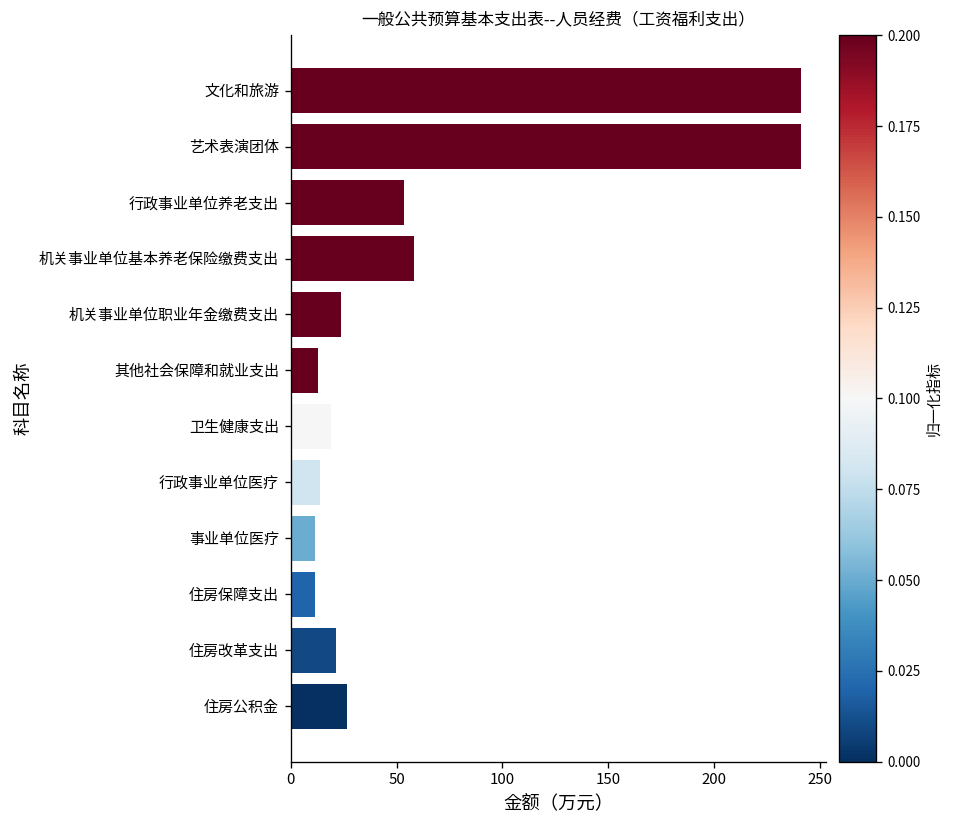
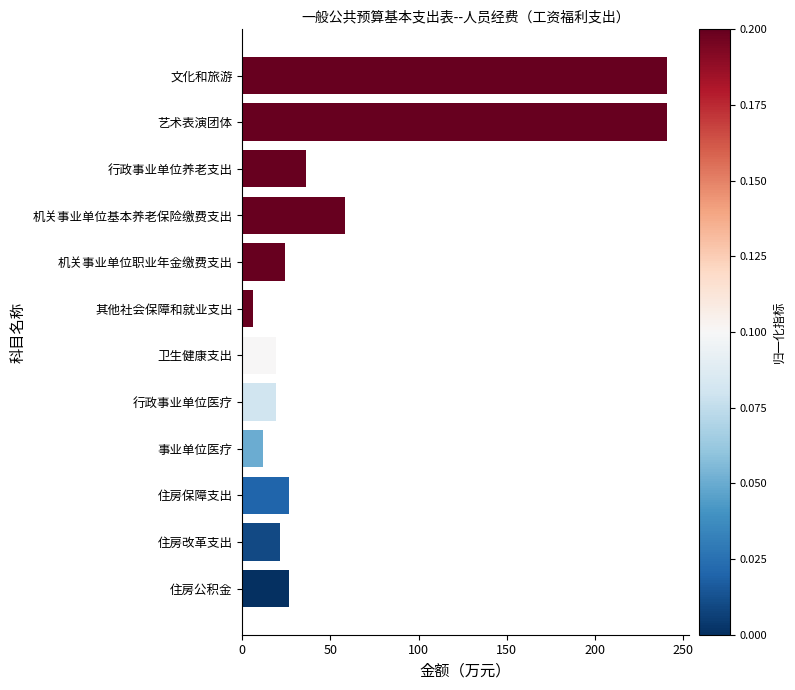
行政事业单位养老支出: 53 -> 36
其他社会保障和就业支出: 13 -> 6
行政事业单位医疗: 14 -> 19
住房保障支出: 11 -> 27
